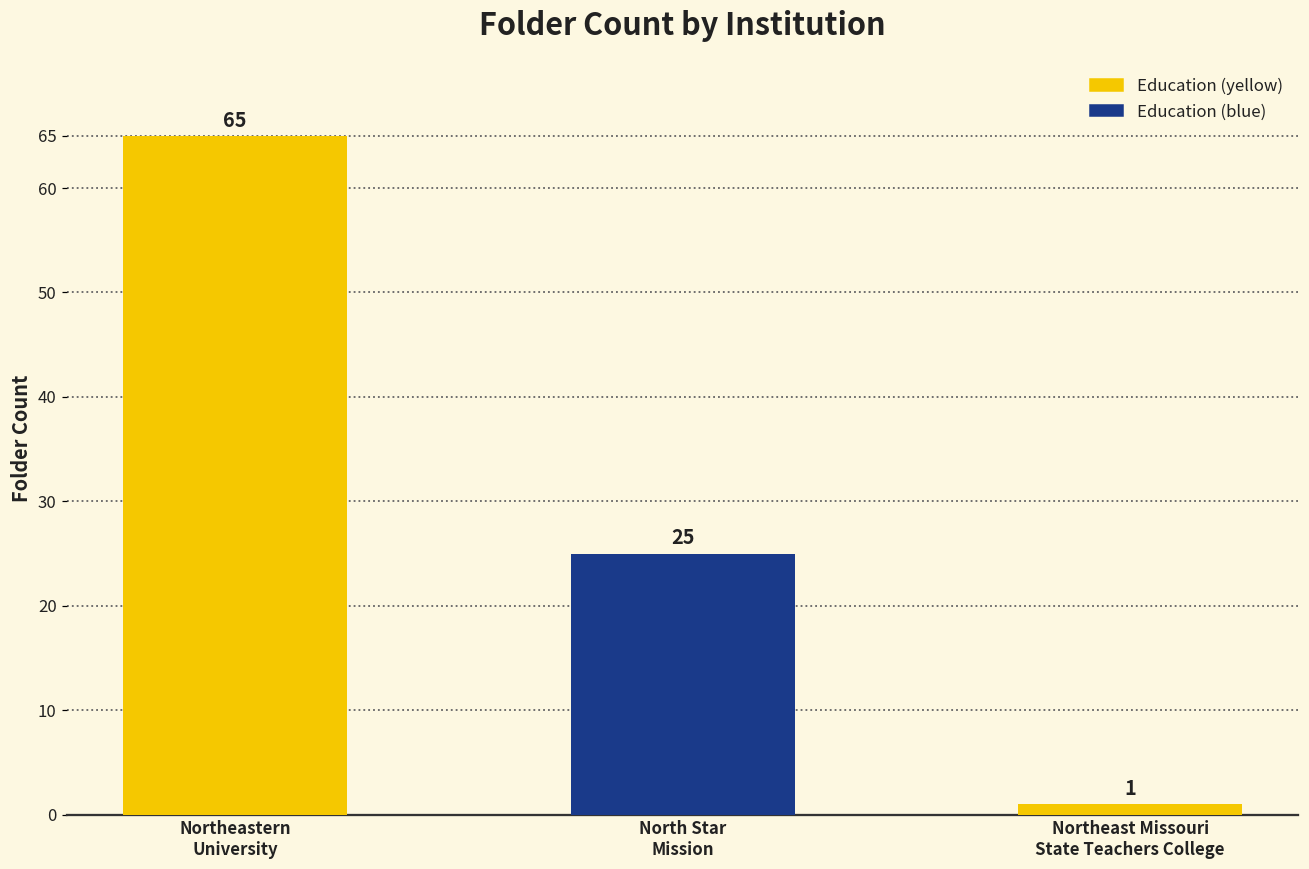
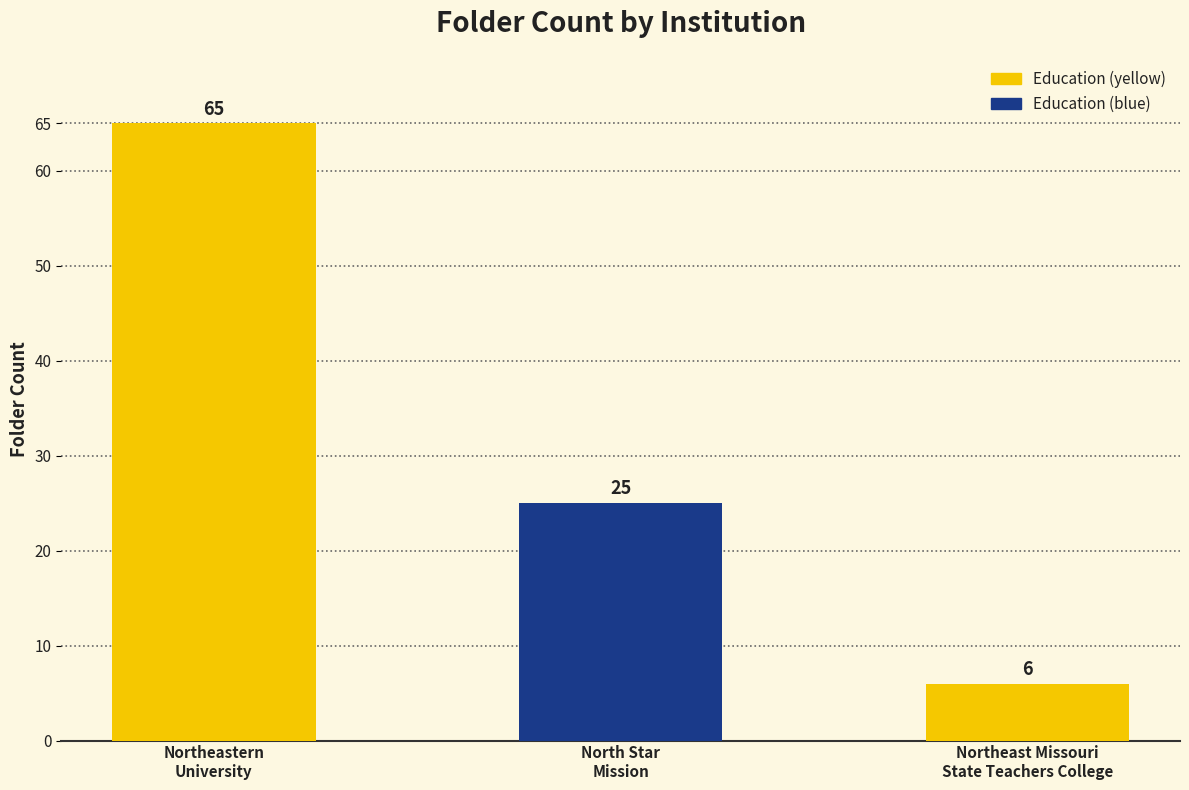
Northeast Missouri State Teachers College: 1 -> 6
